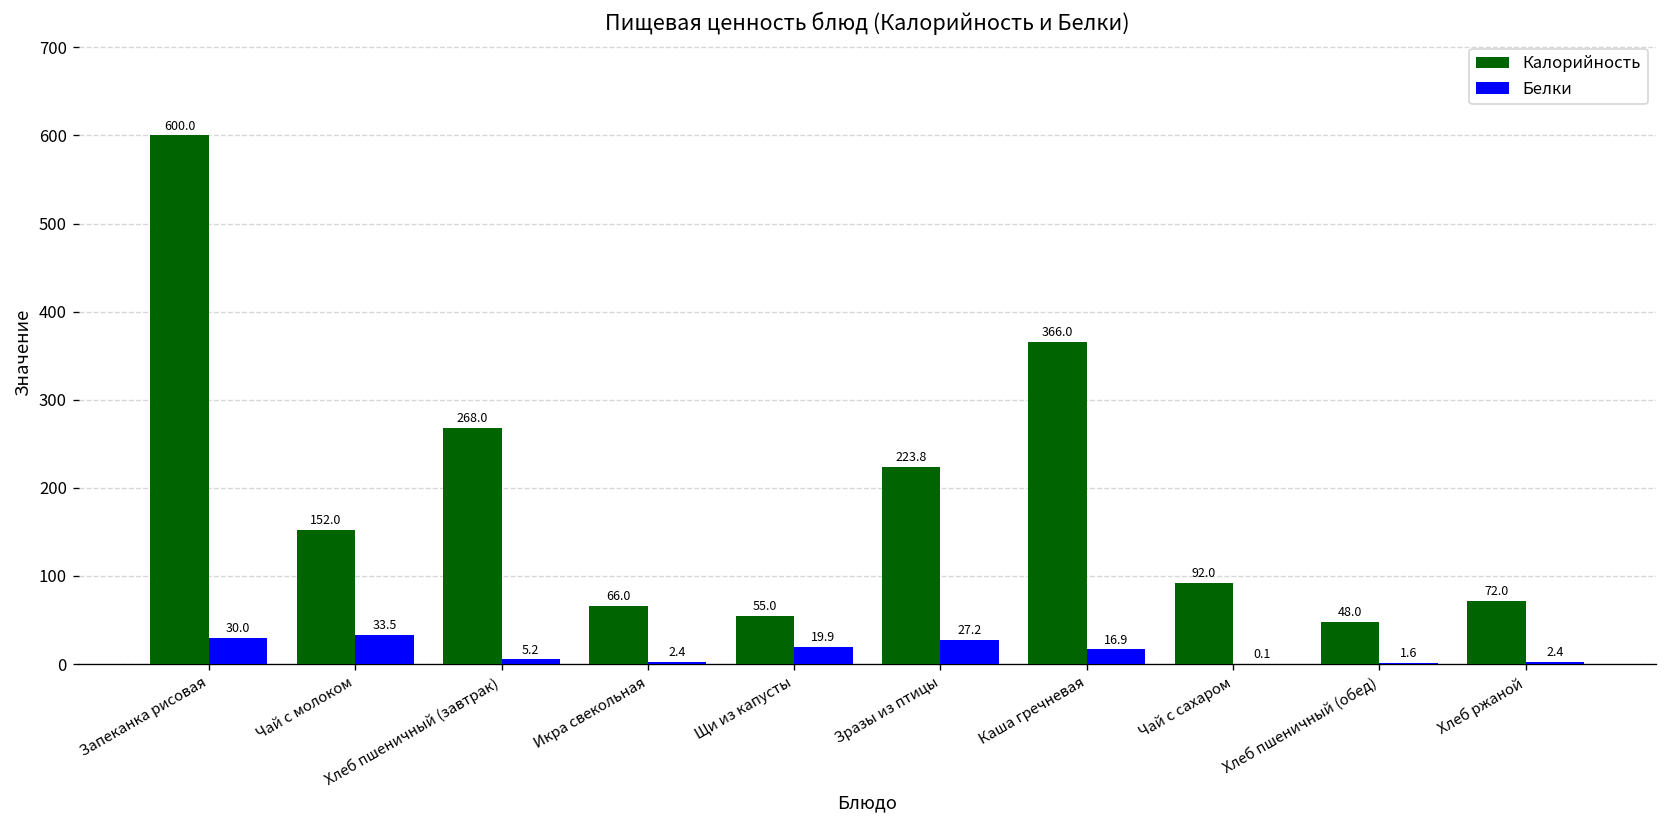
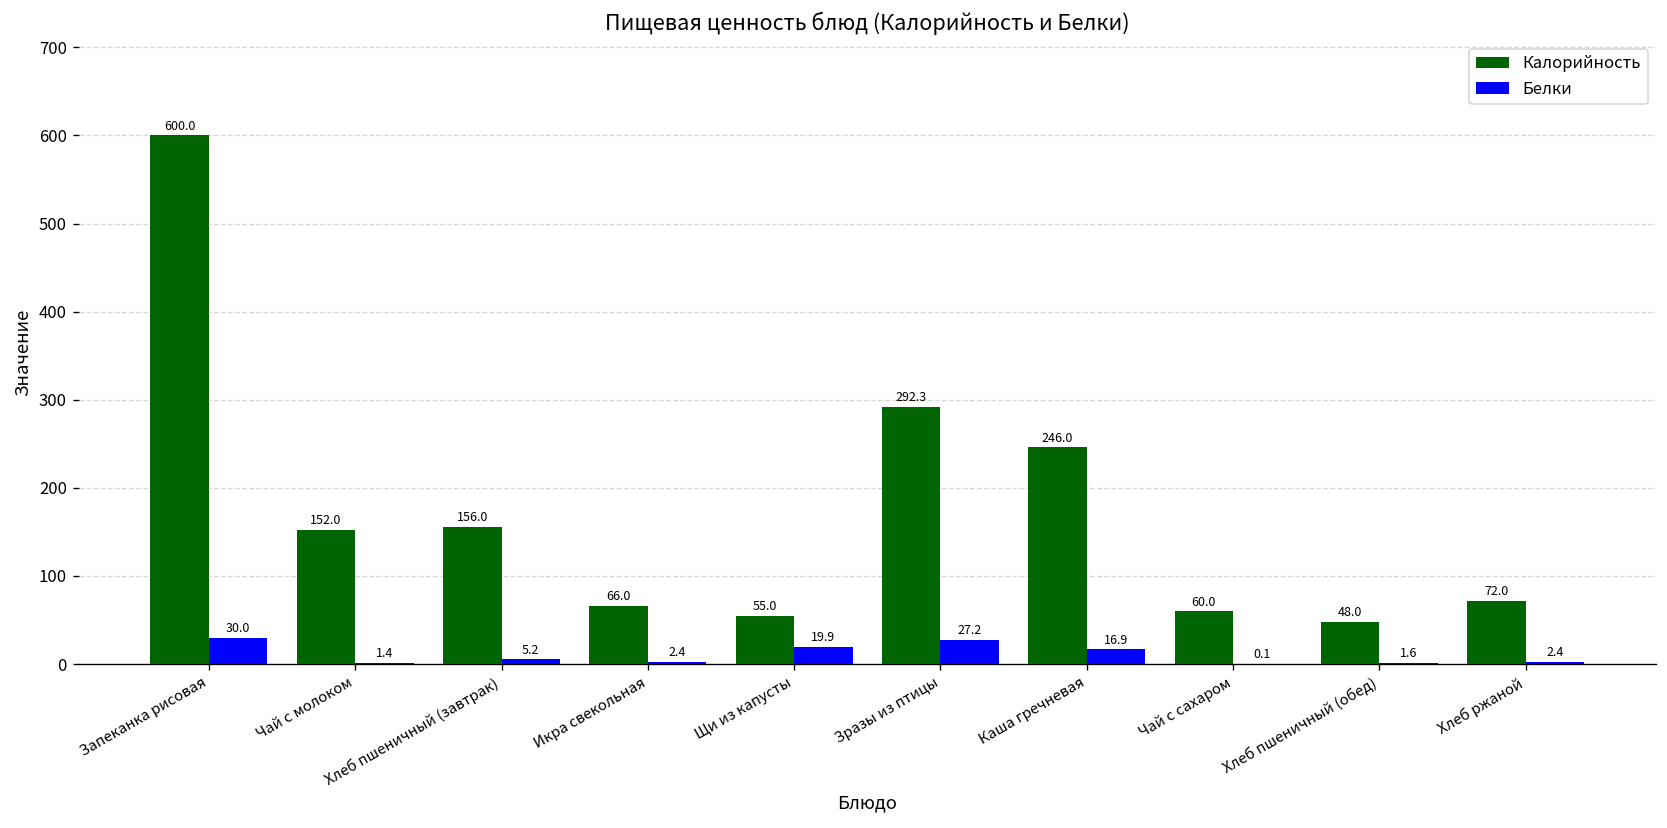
Белки, Чай с молоком: 33.5 -> 1.4
Калорийность, Хлеб пшеничный (завтрак): 268.0 -> 156.0
Калорийность, Зразы из птицы: 223.8 -> 292.3
Калорийность, Каша гречневая: 366.0 -> 246.0
Калорийность, Чай с сахаром: 92.0 -> 60.0
